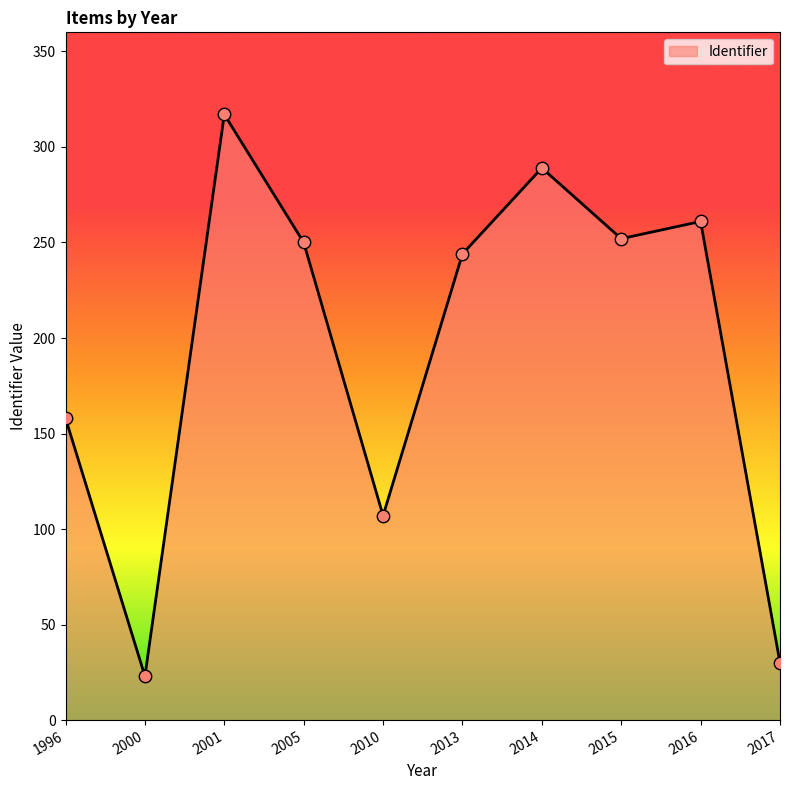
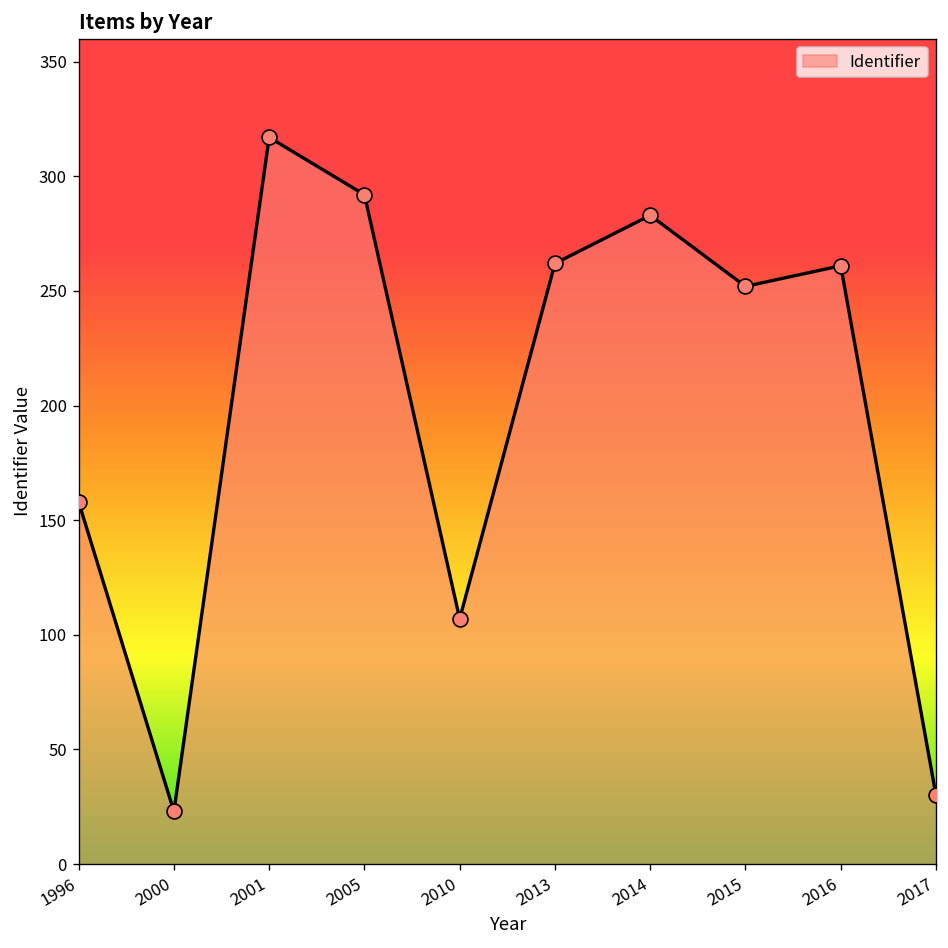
2005: 250 -> 292
2013: 244 -> 262
2014: 289 -> 283
